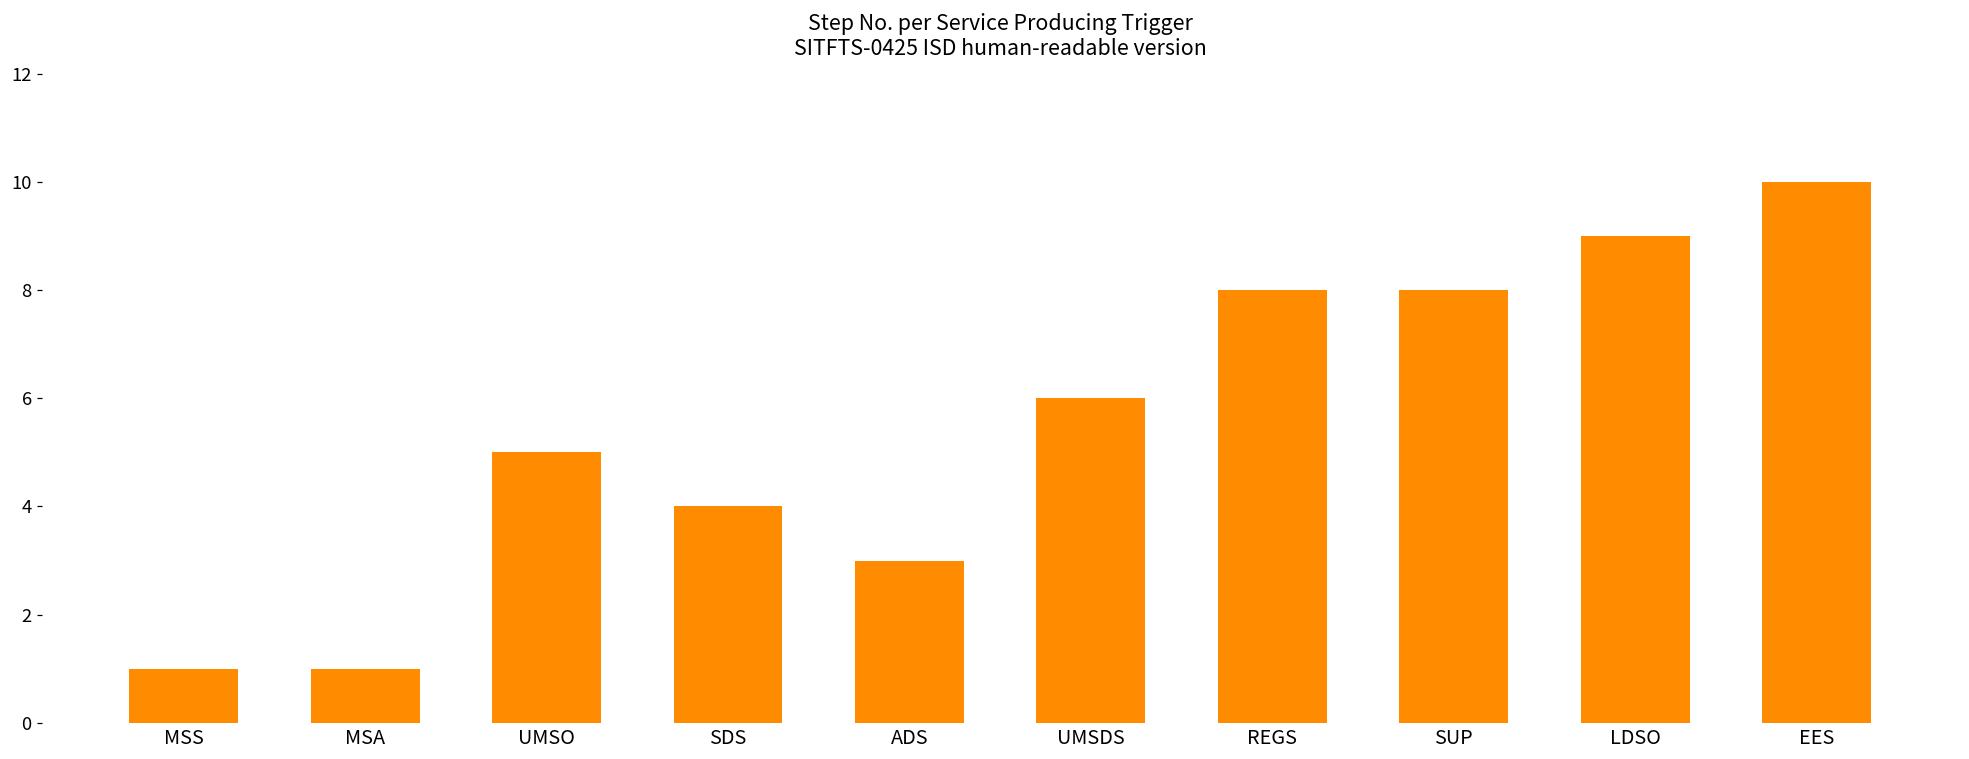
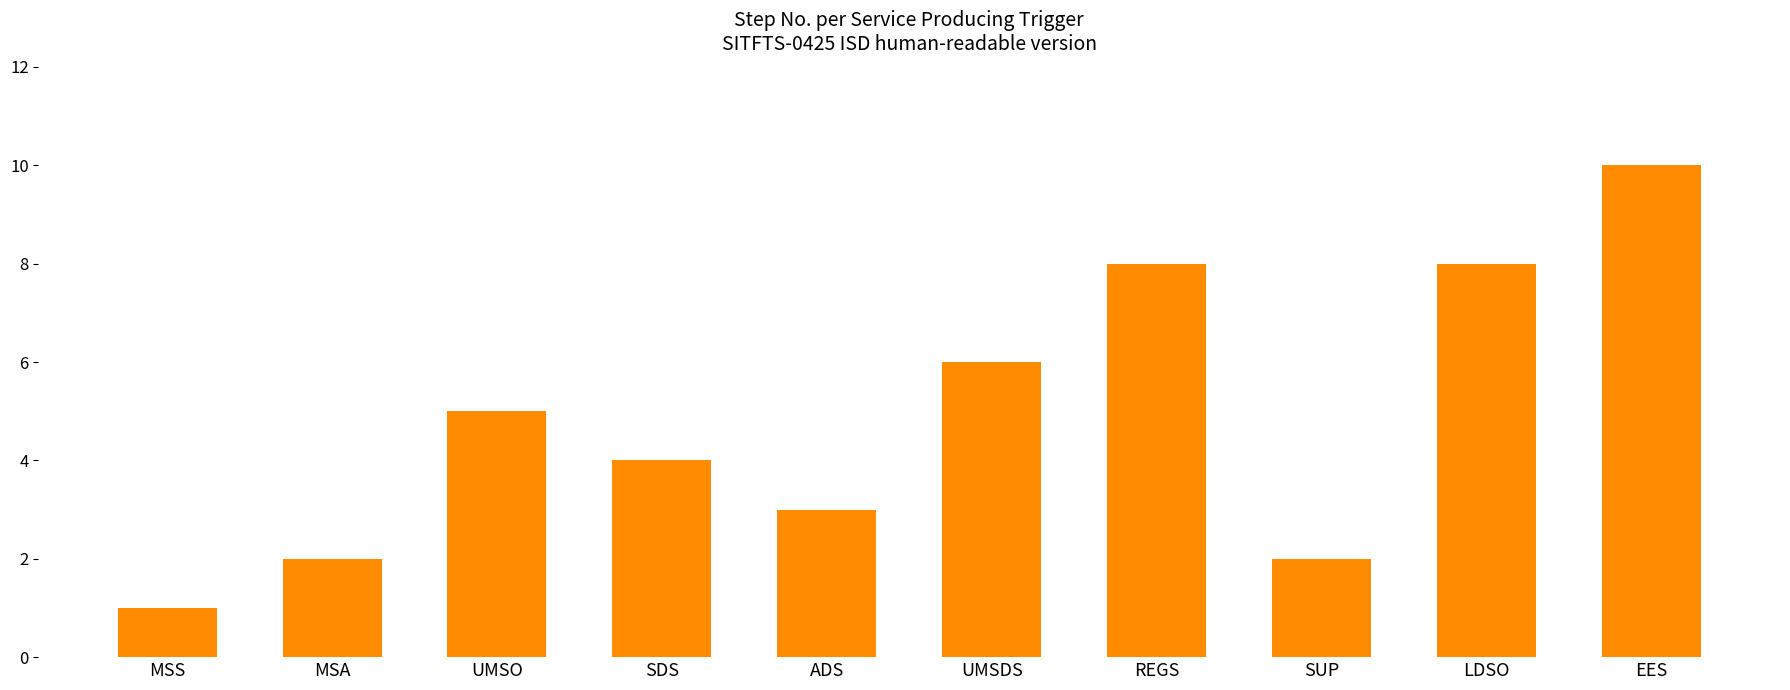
MSA: 1 -> 2
SUP: 8 -> 2
LDSO: 9 -> 8
